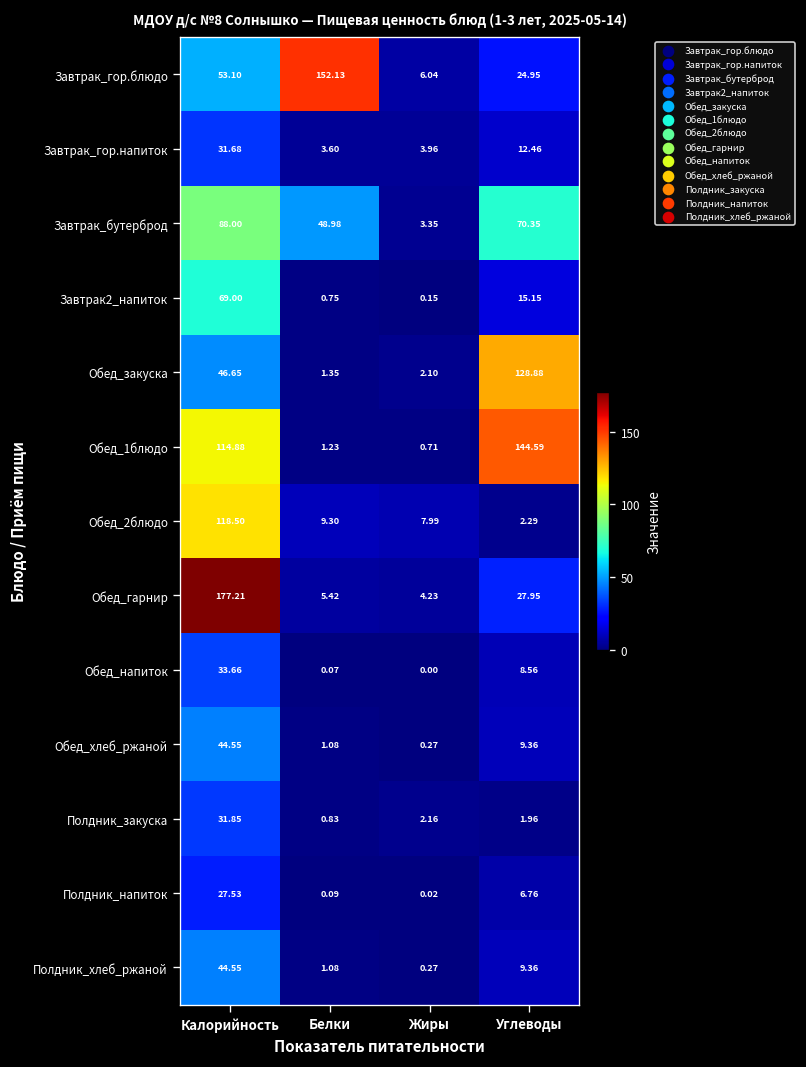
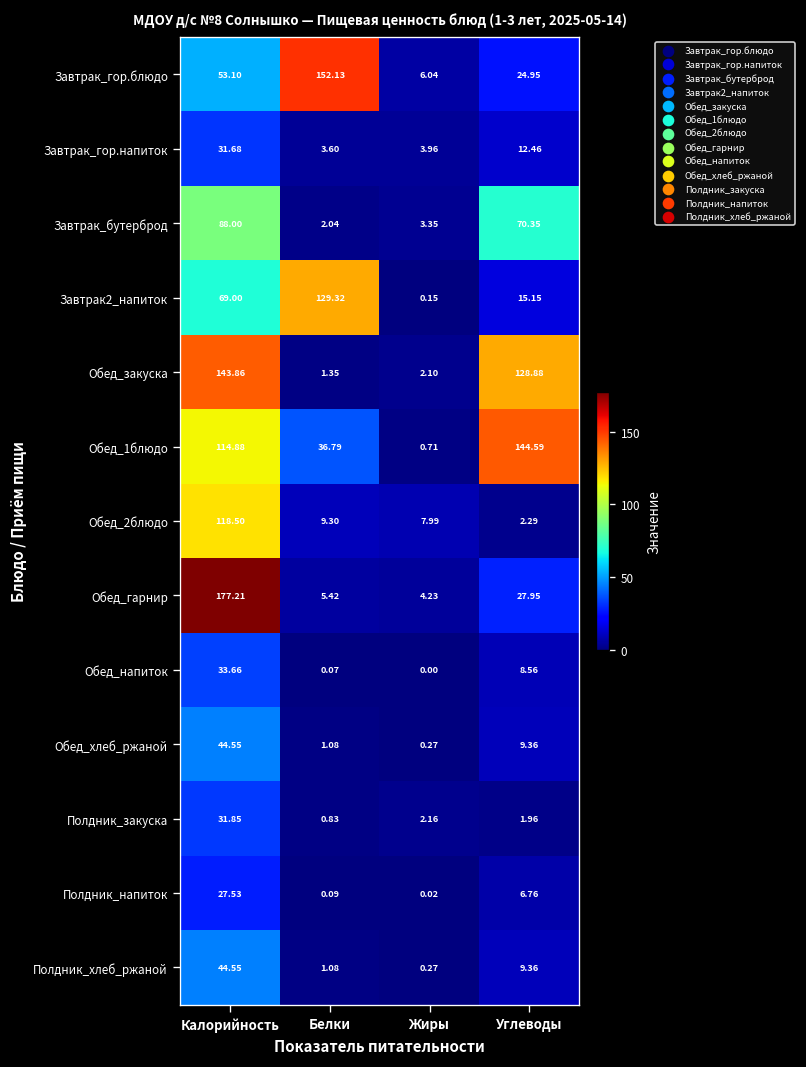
Завтрак_бутерброд, Белки: 48.98 -> 2.04
Завтрак2_напиток, Белки: 0.75 -> 129.32
Обед_закуска, Калорийность: 46.65 -> 143.86
Обед_1блюдо, Белки: 1.23 -> 36.79
